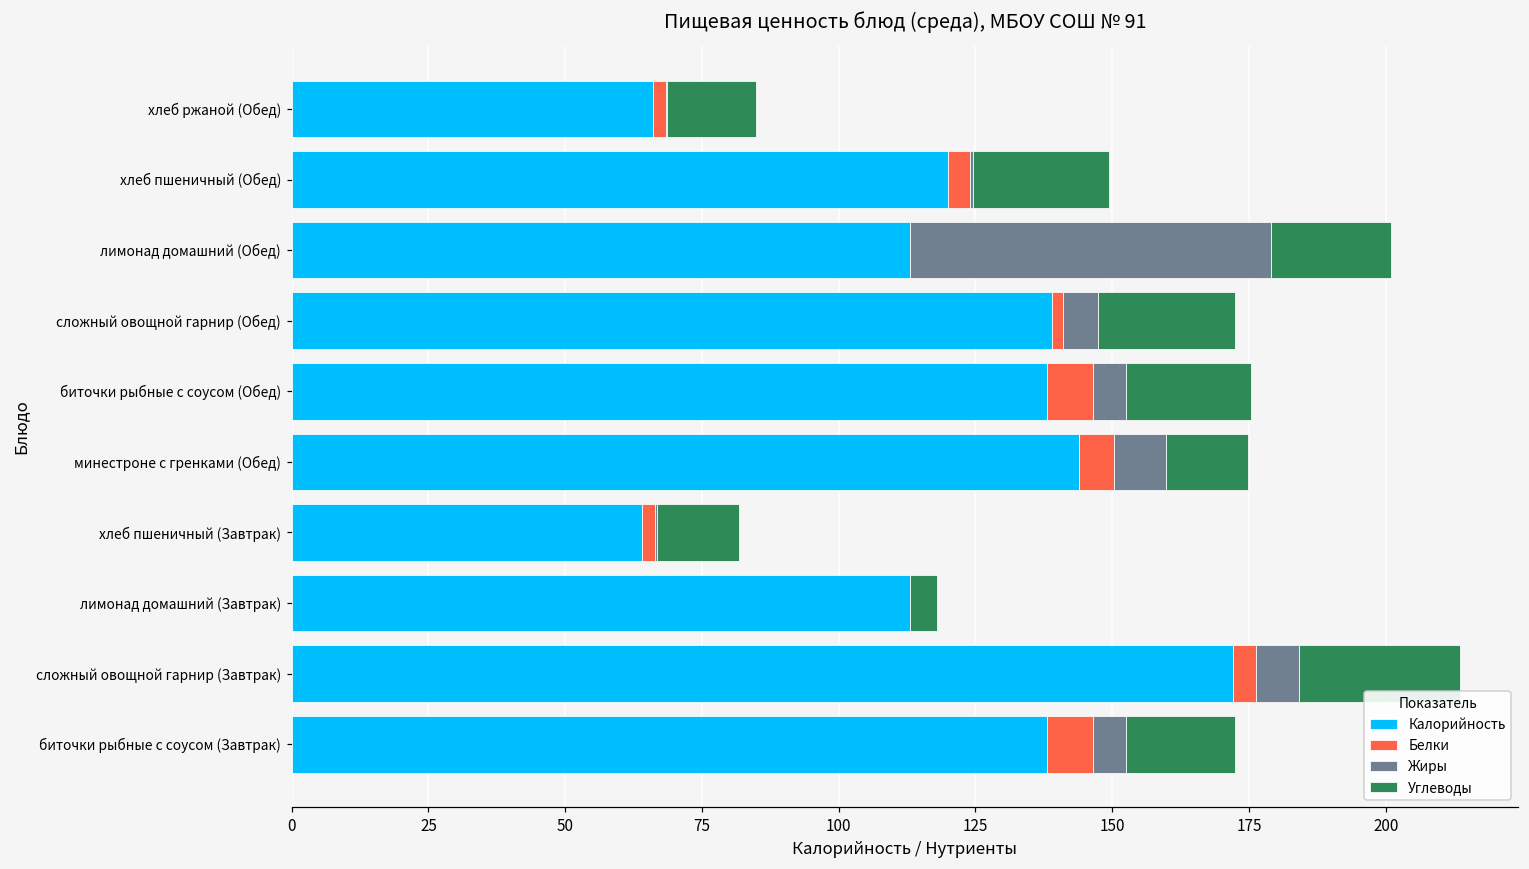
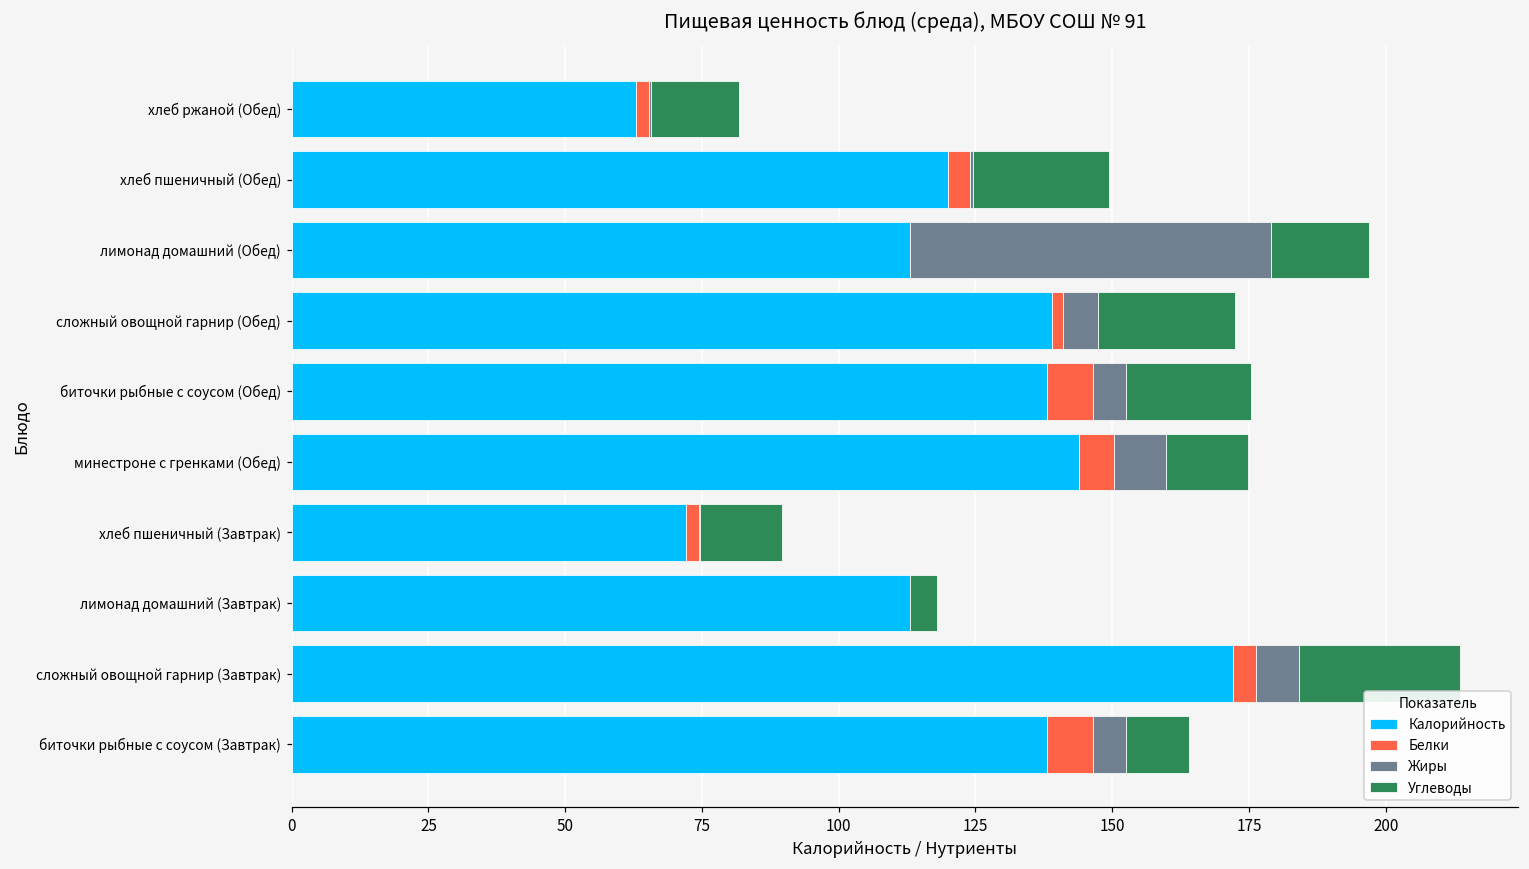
Калорийность, хлеб ржаной (Обед): 66 -> 63
Углеводы, лимонад домашний (Обед): 22 -> 18
Калорийность, хлеб пшеничный (Завтрак): 64 -> 72
Углеводы, биточки рыбные с соусом (Завтрак): 20 -> 11
